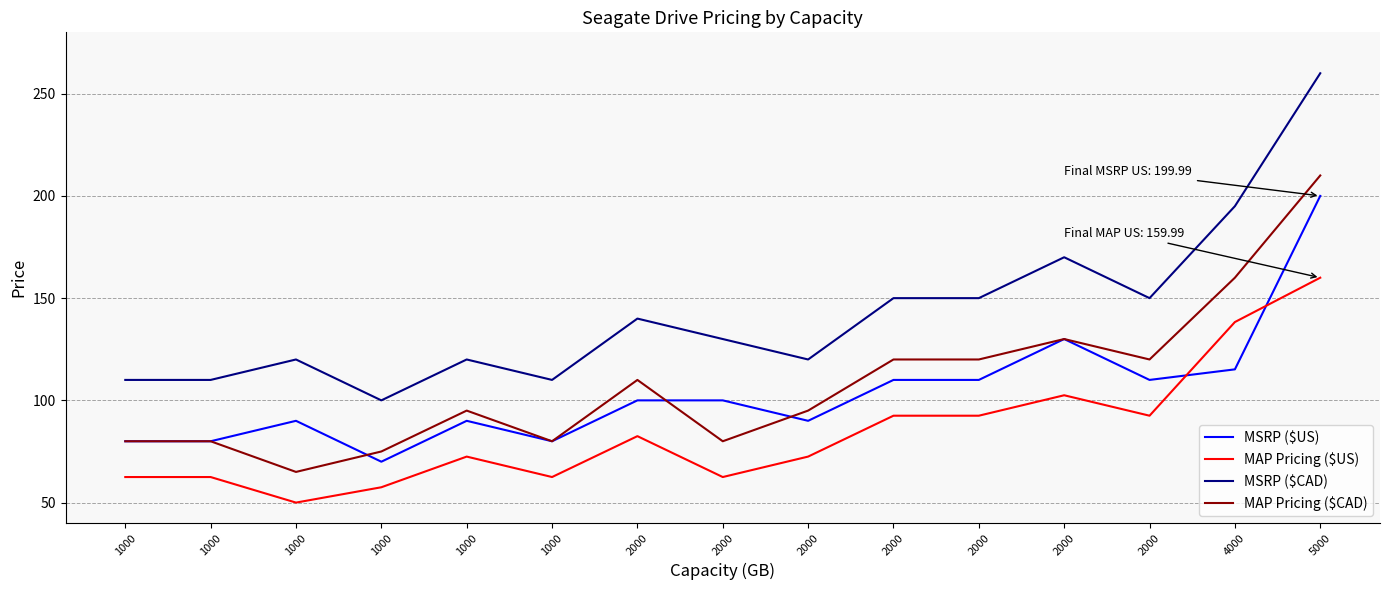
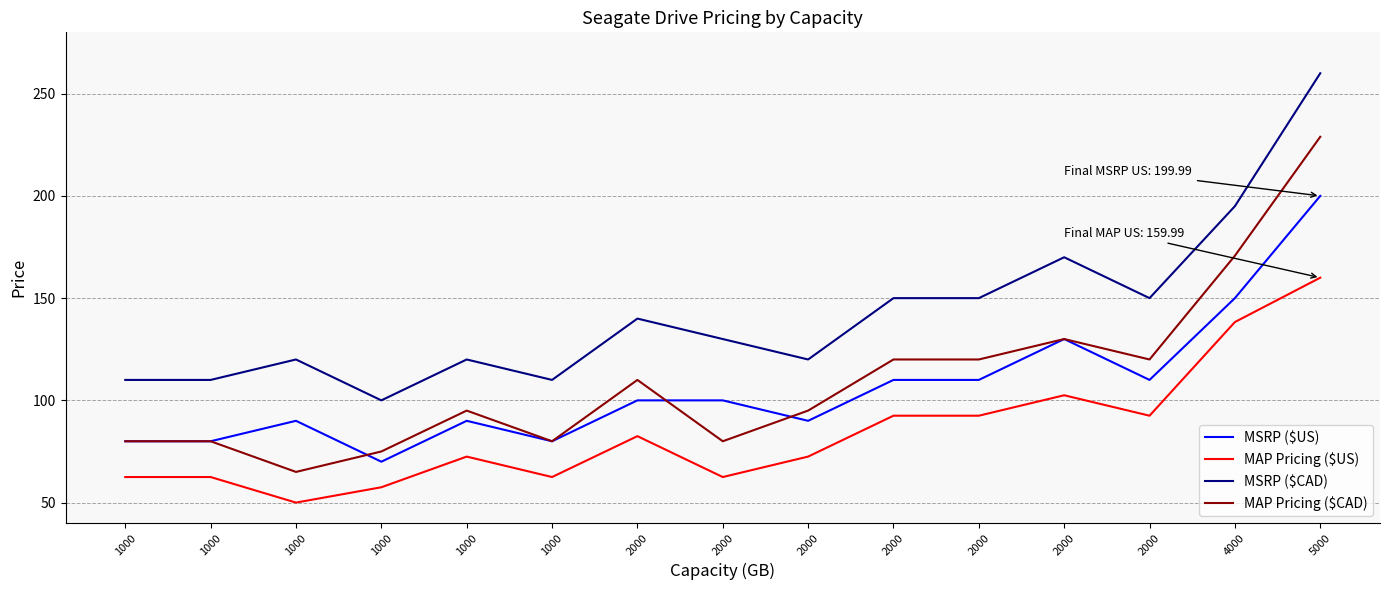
MSRP ($US), 4000: 115 -> 150
MAP Pricing ($CAD), 4000: 160 -> 171
MAP Pricing ($CAD), 5000: 210 -> 229
